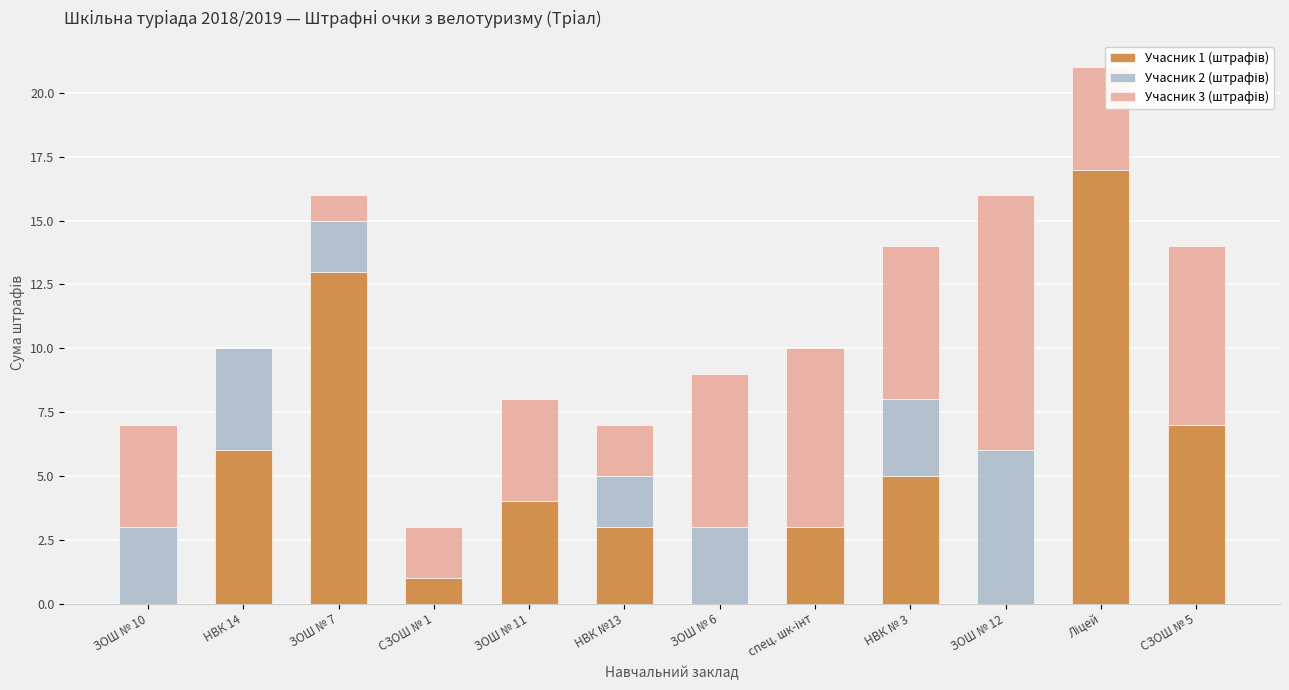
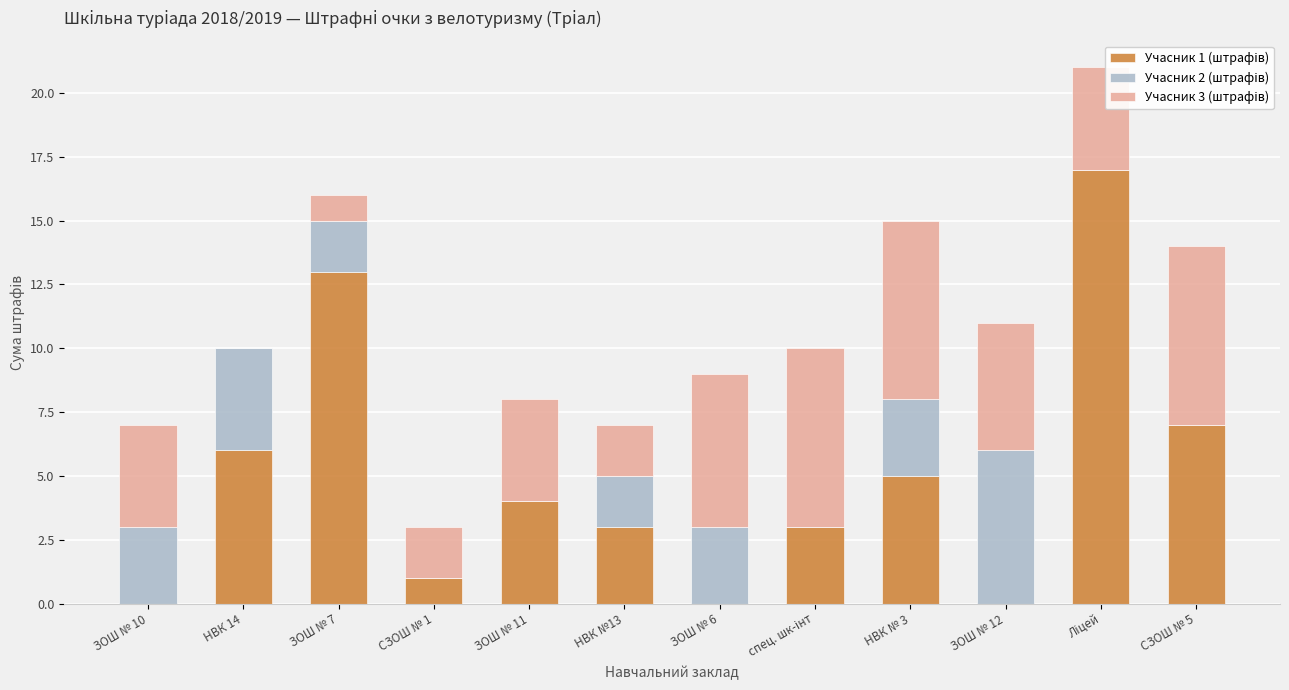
Учасник 3 (штрафів), НВК № 3: 6 -> 7
Учасник 3 (штрафів), ЗОШ № 12: 10 -> 5
